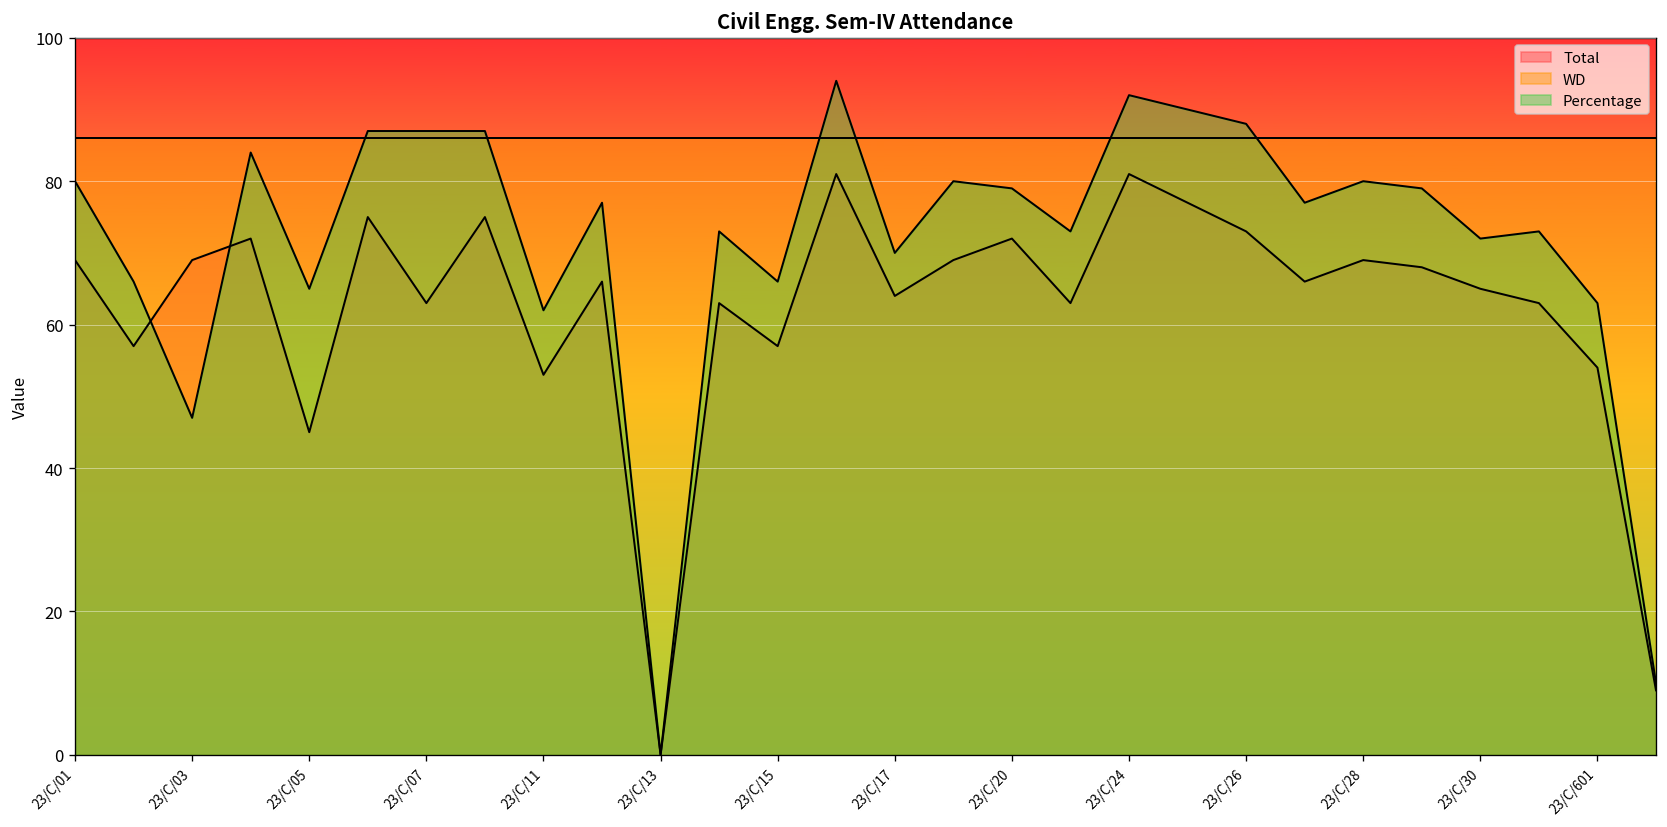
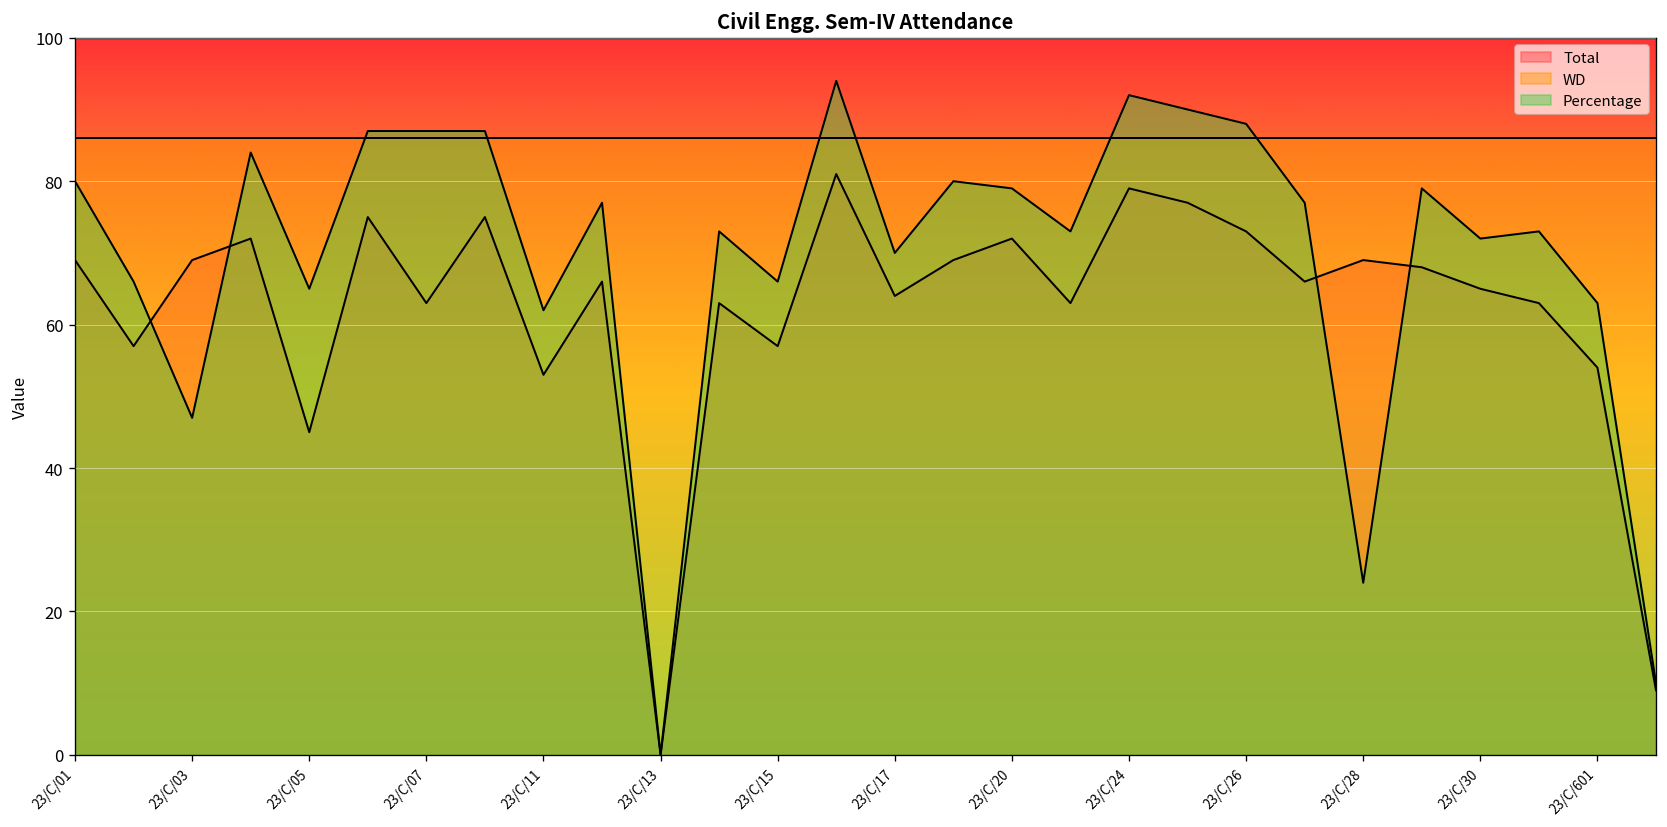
Total, 23/C/24: 81 -> 79
Percentage, 23/C/28: 80 -> 24
